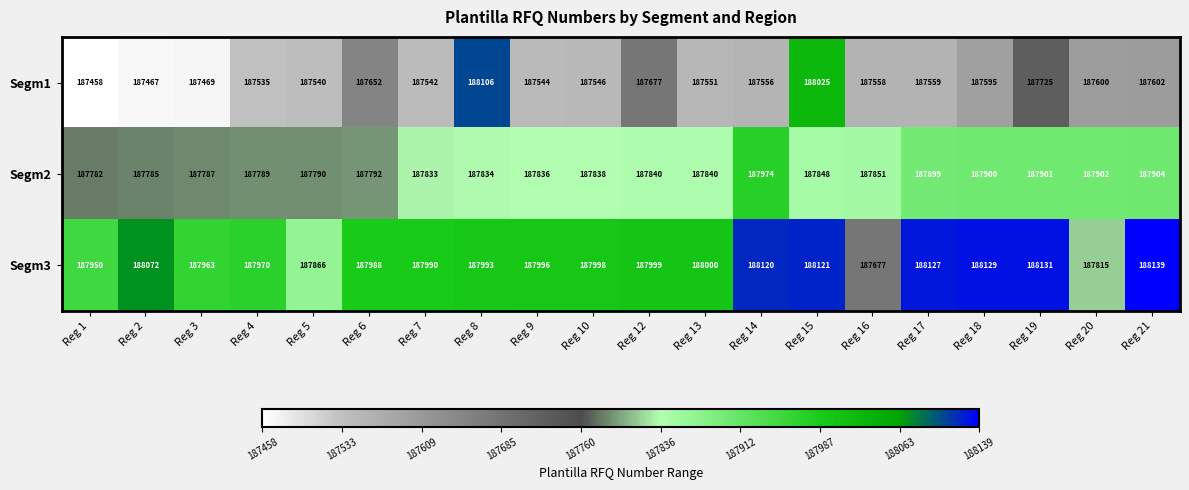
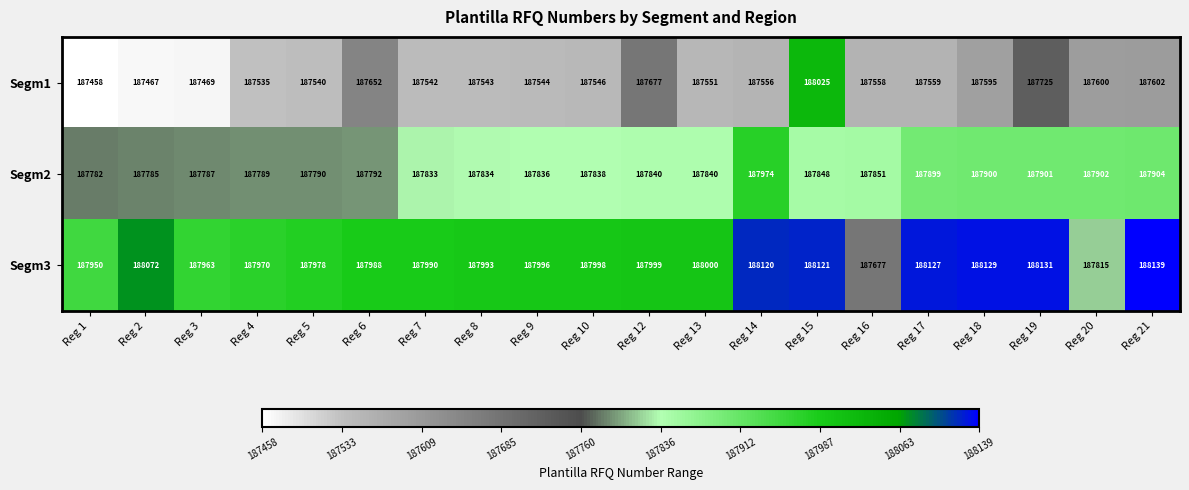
Segm1, Reg 8: 188106 -> 187543
Segm3, Reg 5: 187866 -> 187978
